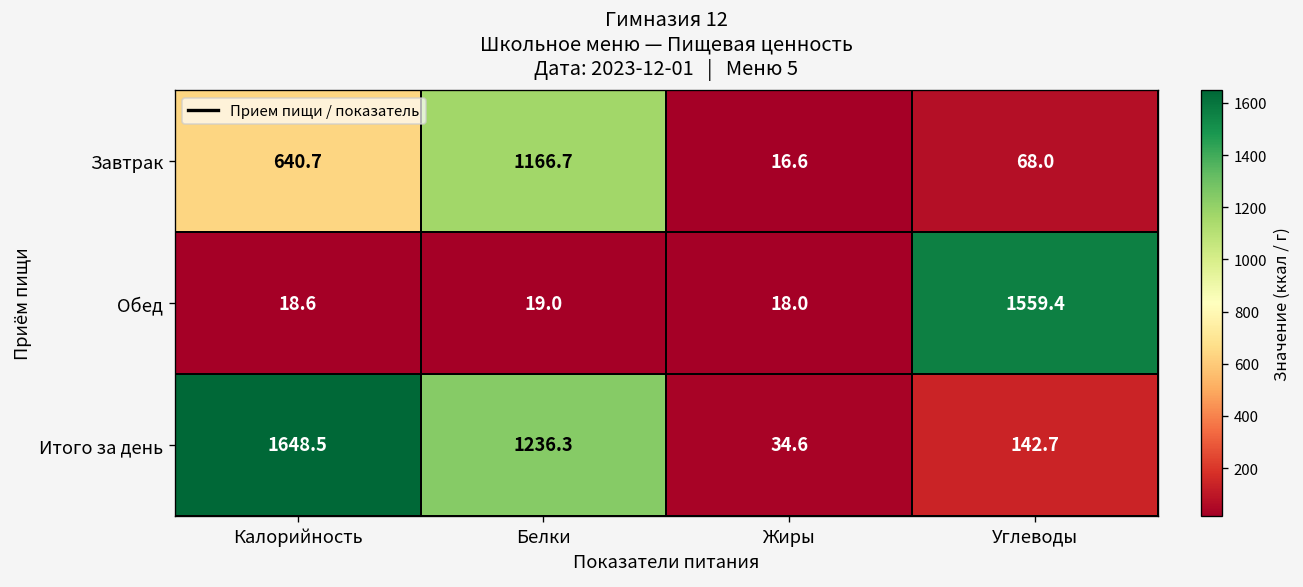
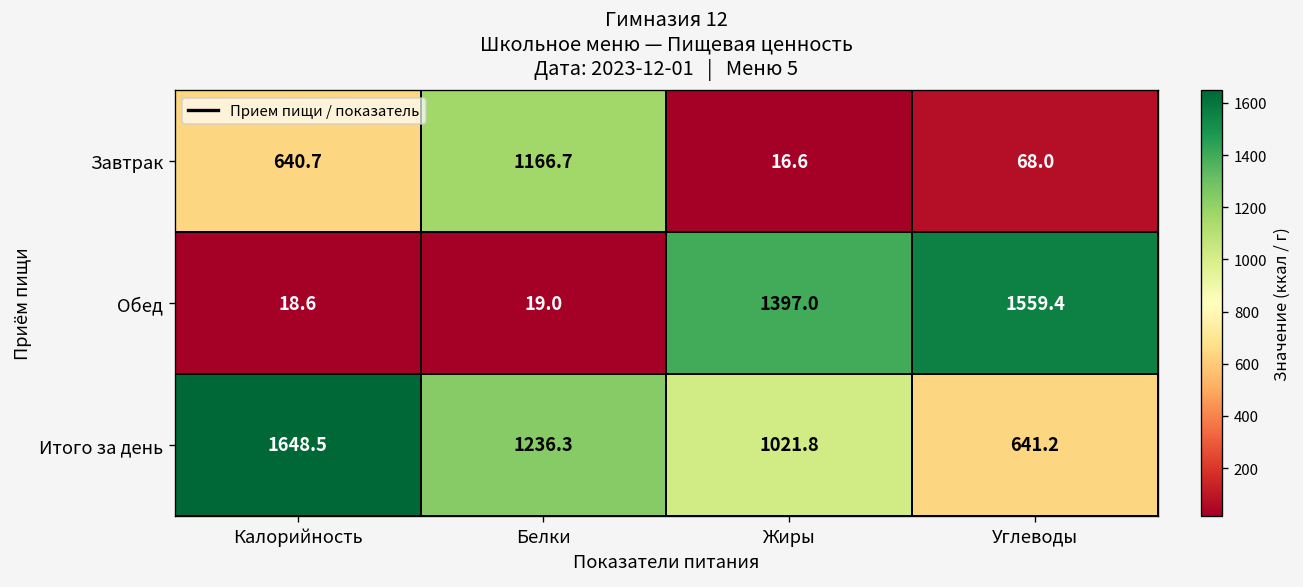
Обед, Жиры: 18.0 -> 1397.0
Итого за день, Жиры: 34.6 -> 1021.8
Итого за день, Углеводы: 142.7 -> 641.2
